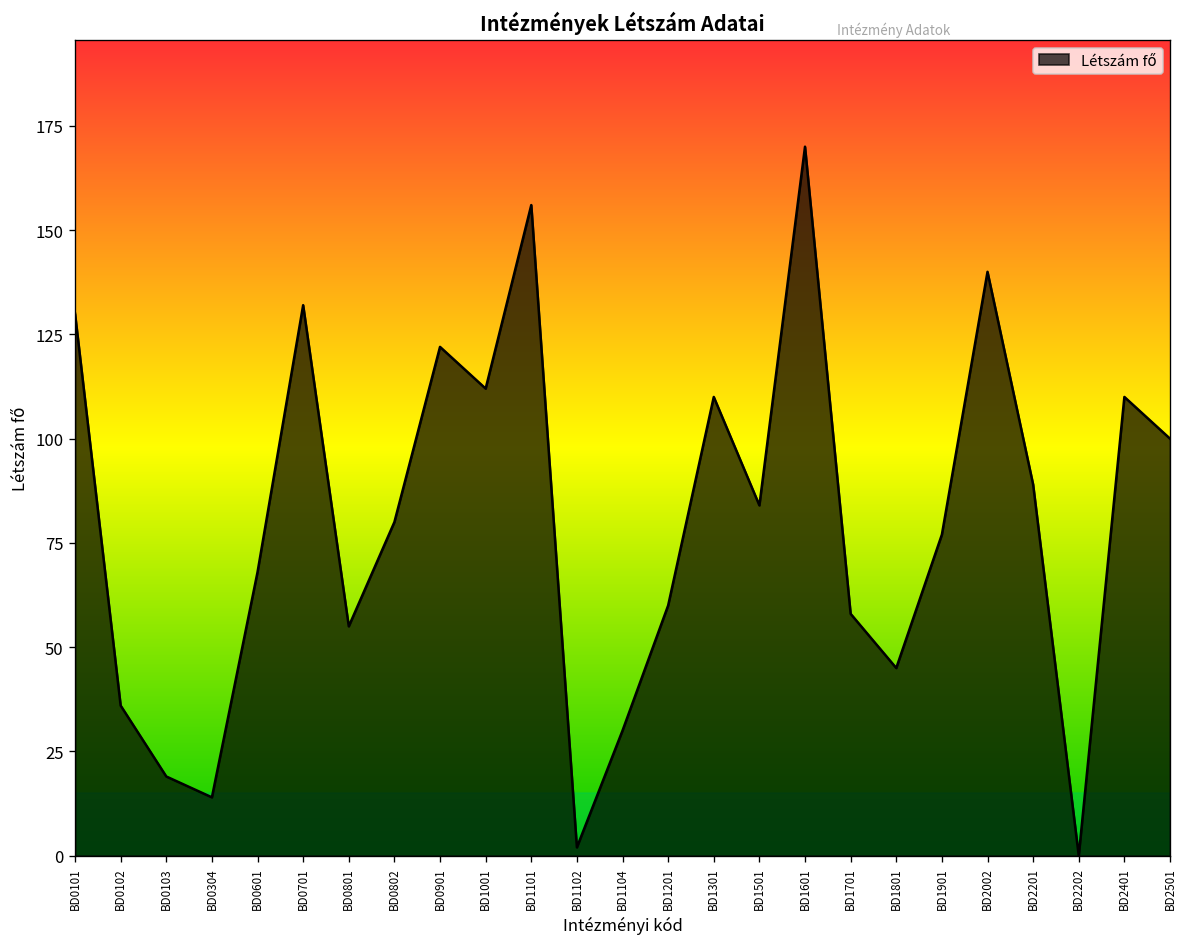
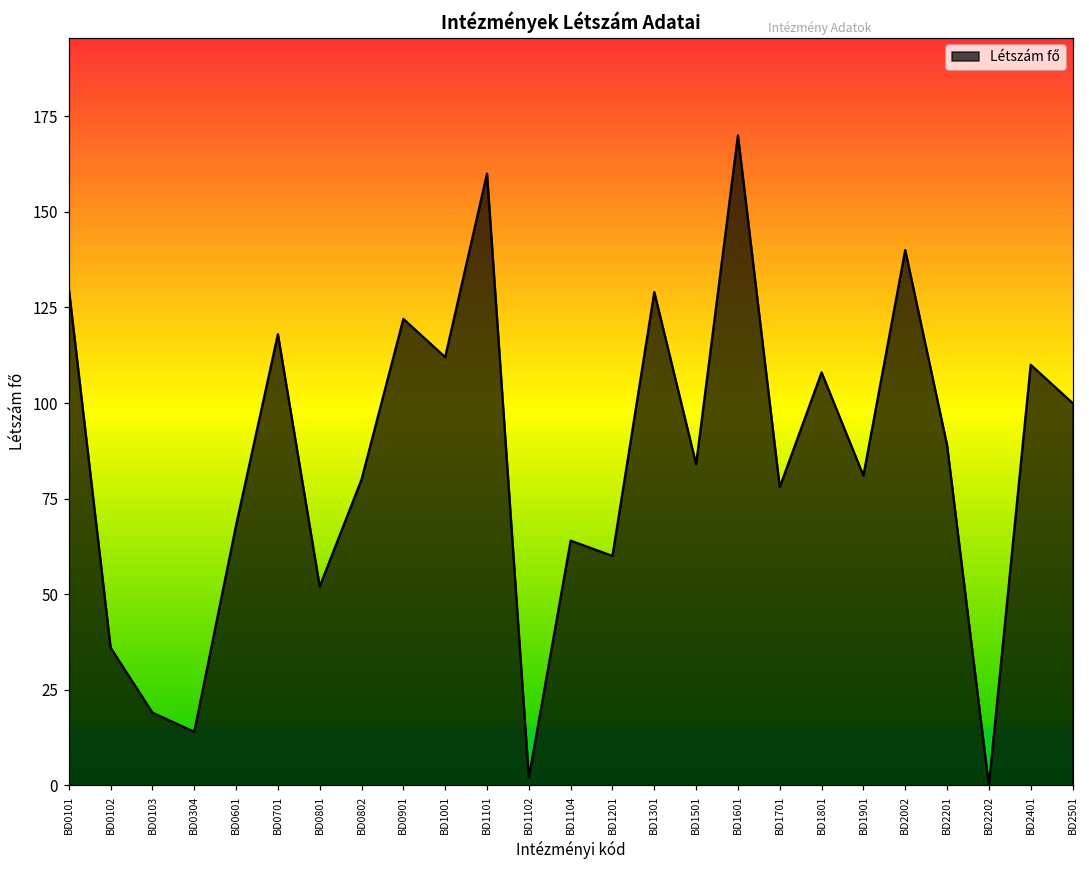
Létszám fő, BD0701: 132 -> 118
Létszám fő, BD0801: 55 -> 52
Létszám fő, BD1101: 156 -> 160
Létszám fő, BD1104: 30 -> 64
Létszám fő, BD1301: 110 -> 129
Létszám fő, BD1701: 58 -> 78
Létszám fő, BD1801: 45 -> 108
Létszám fő, BD1901: 77 -> 81
